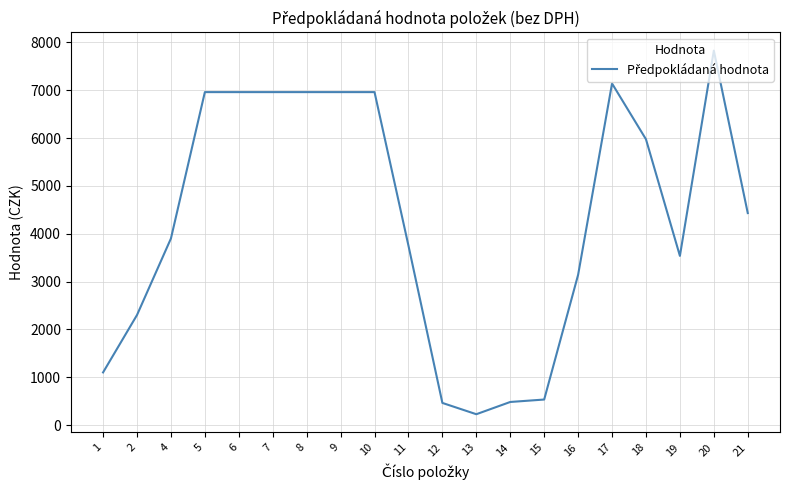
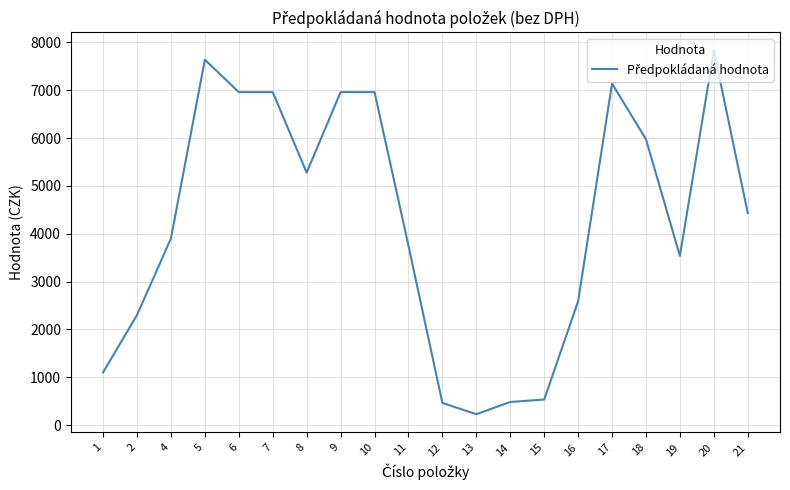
5: 7000 -> 7600
8: 7000 -> 5300
16: 3100 -> 2600
